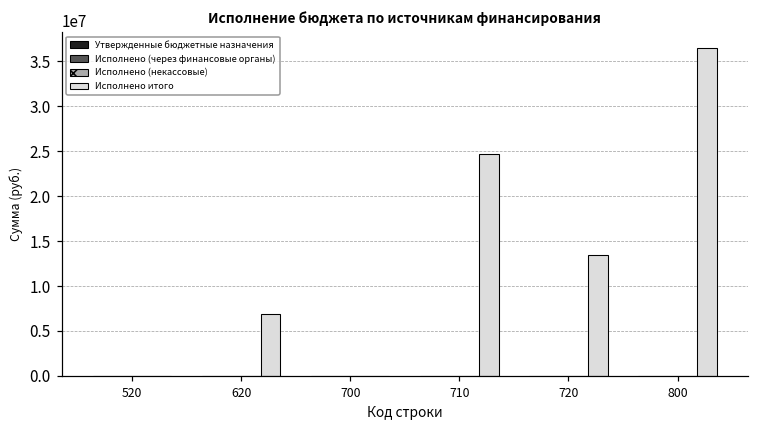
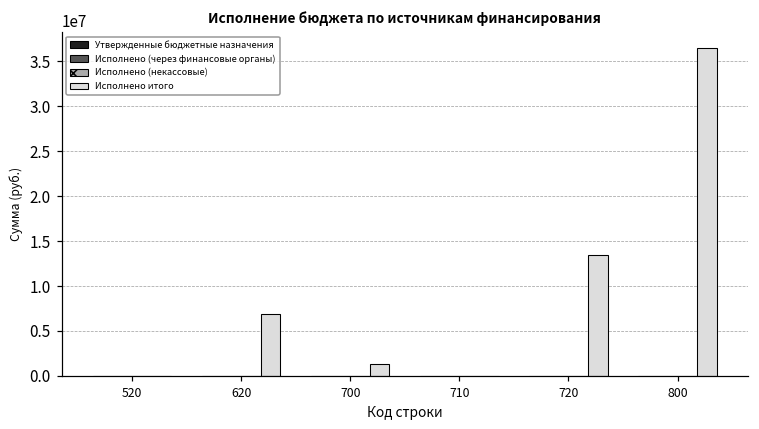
Исполнено итого, 700: 0 -> 1000000
Исполнено итого, 710: 25000000 -> 0
